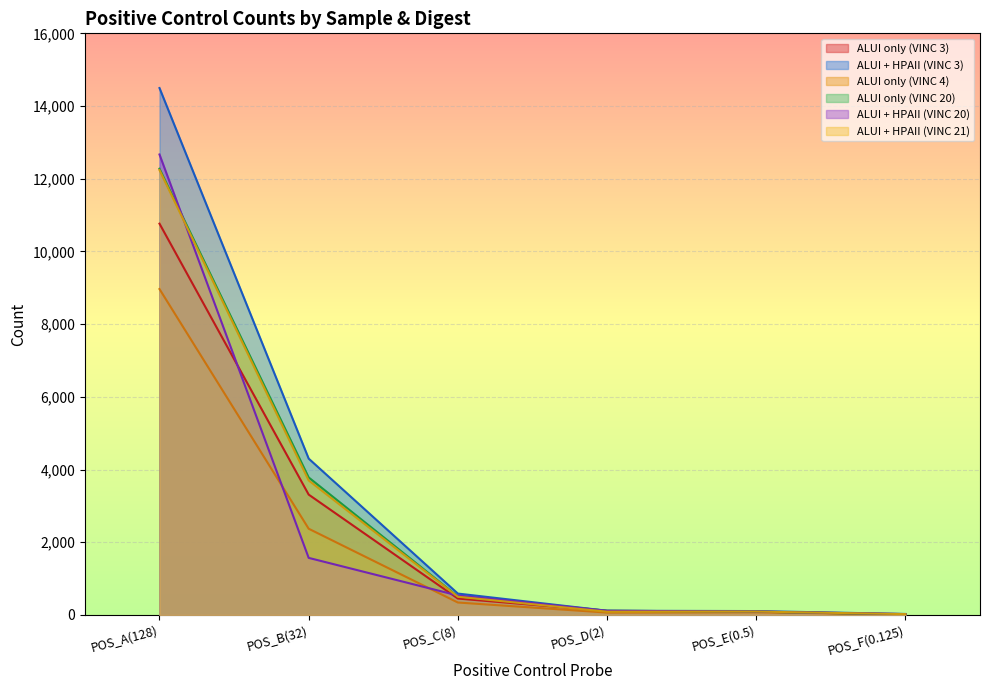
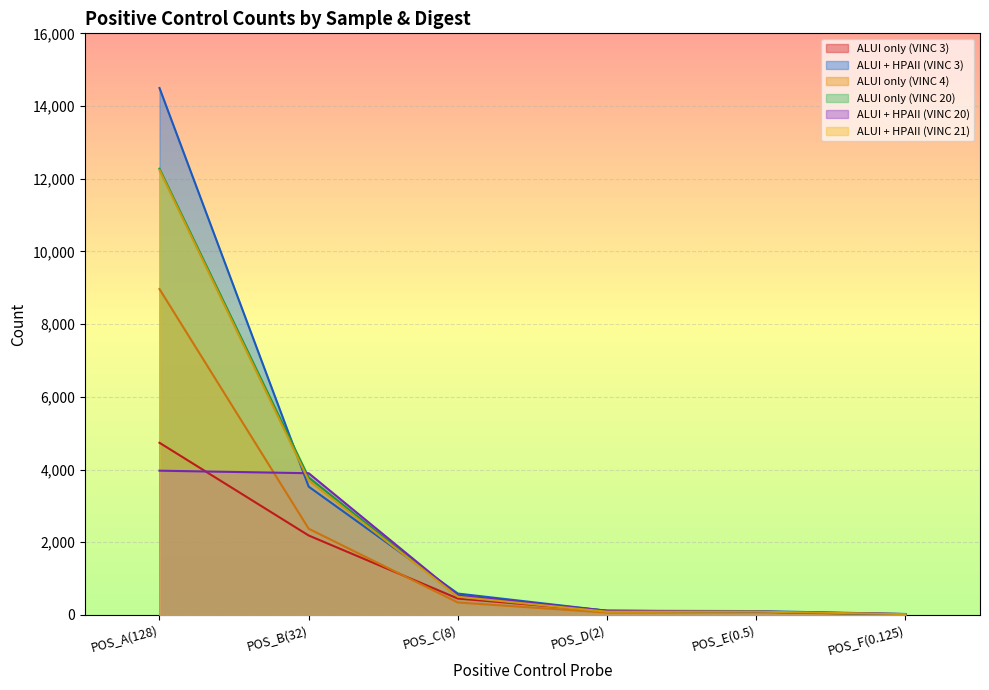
ALUI only (VINC 3), POS_A(128): 10,800 -> 4,700
ALUI + HPAII (VINC 20), POS_A(128): 12,700 -> 4,000
ALUI only (VINC 3), POS_B(32): 3,300 -> 2,200
ALUI + HPAII (VINC 3), POS_B(32): 4,300 -> 3,500
ALUI + HPAII (VINC 20), POS_B(32): 1,600 -> 3,900
